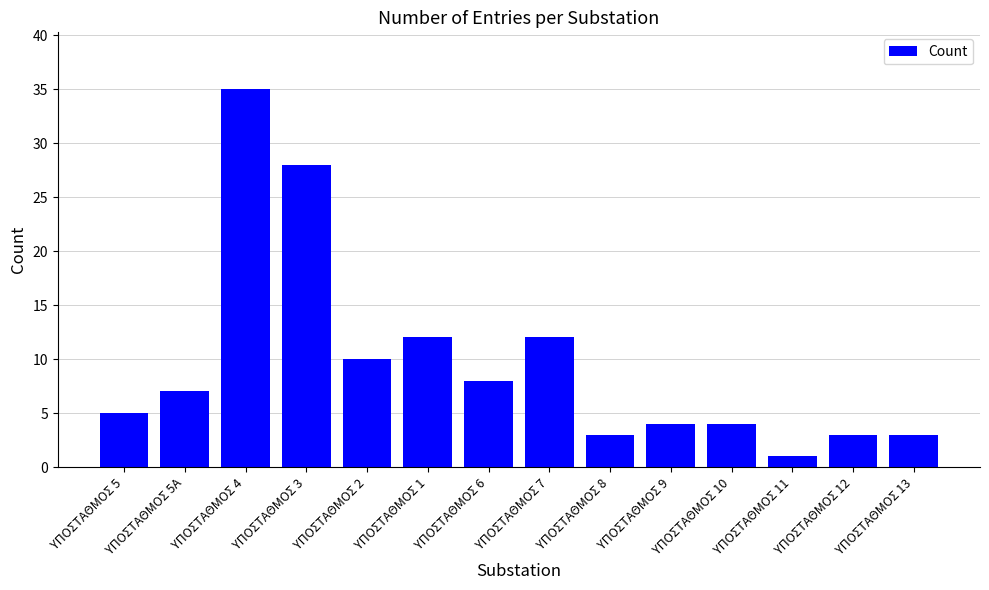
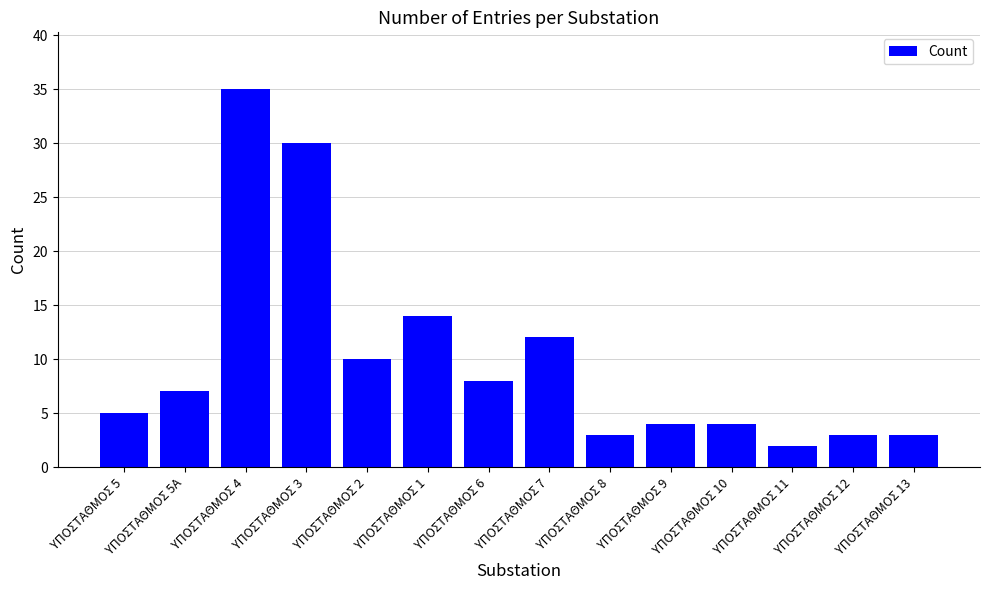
ΥΠΟΣΤΑΘΜΟΣ 3: 28 -> 30
ΥΠΟΣΤΑΘΜΟΣ 1: 12 -> 14
ΥΠΟΣΤΑΘΜΟΣ 11: 1 -> 2
